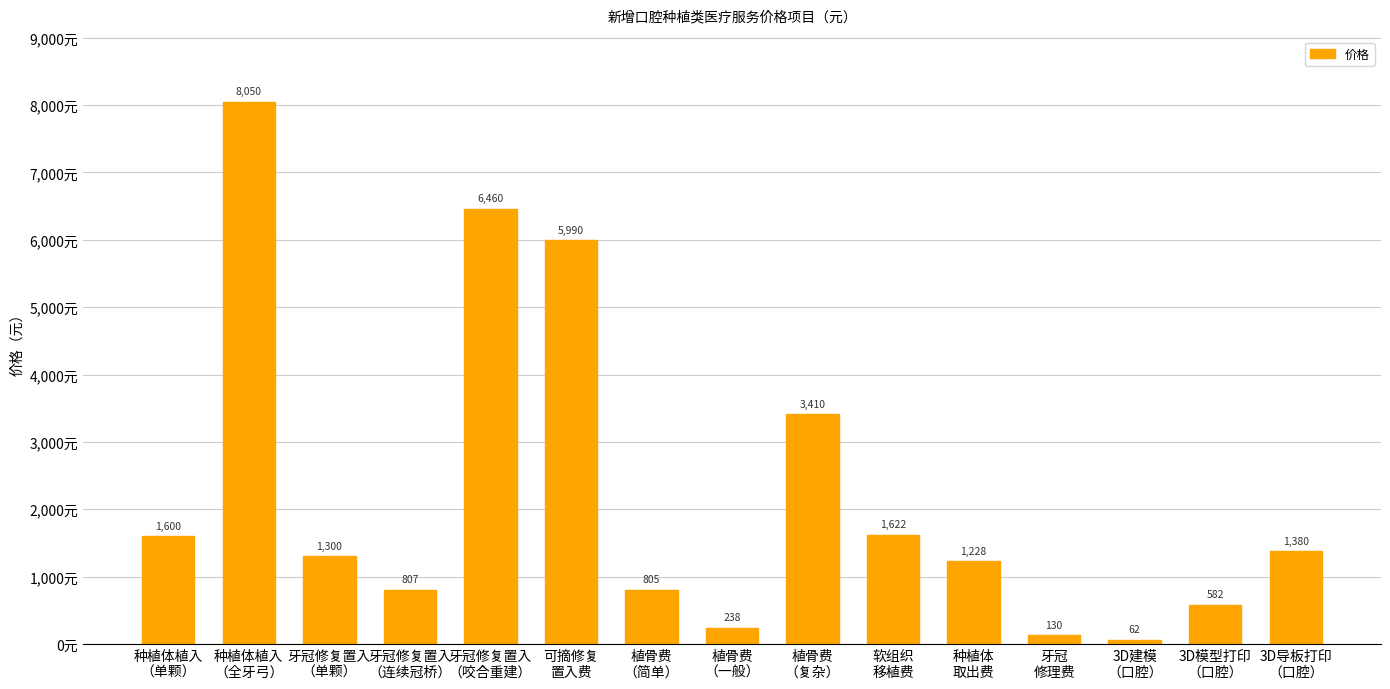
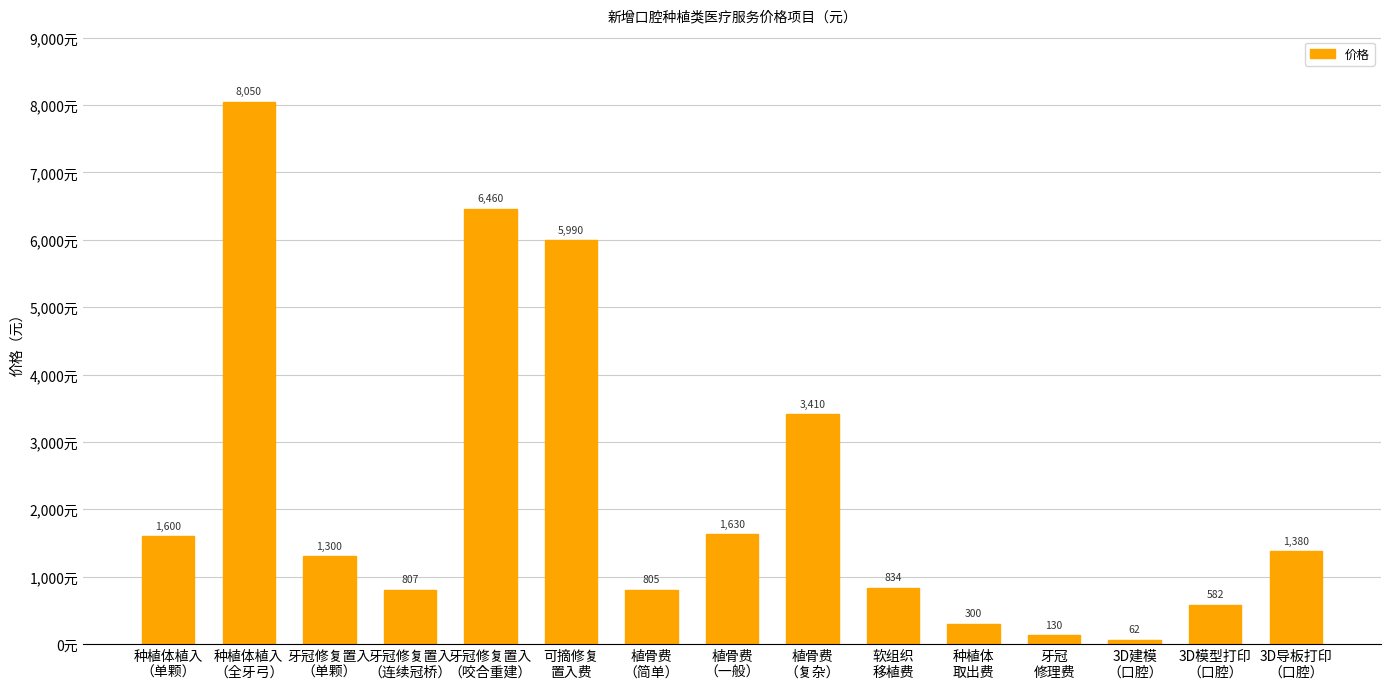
植骨费 （一般）: 238 -> 1,630
软组织 移植费: 1,622 -> 834
种植体 取出费: 1,228 -> 300
